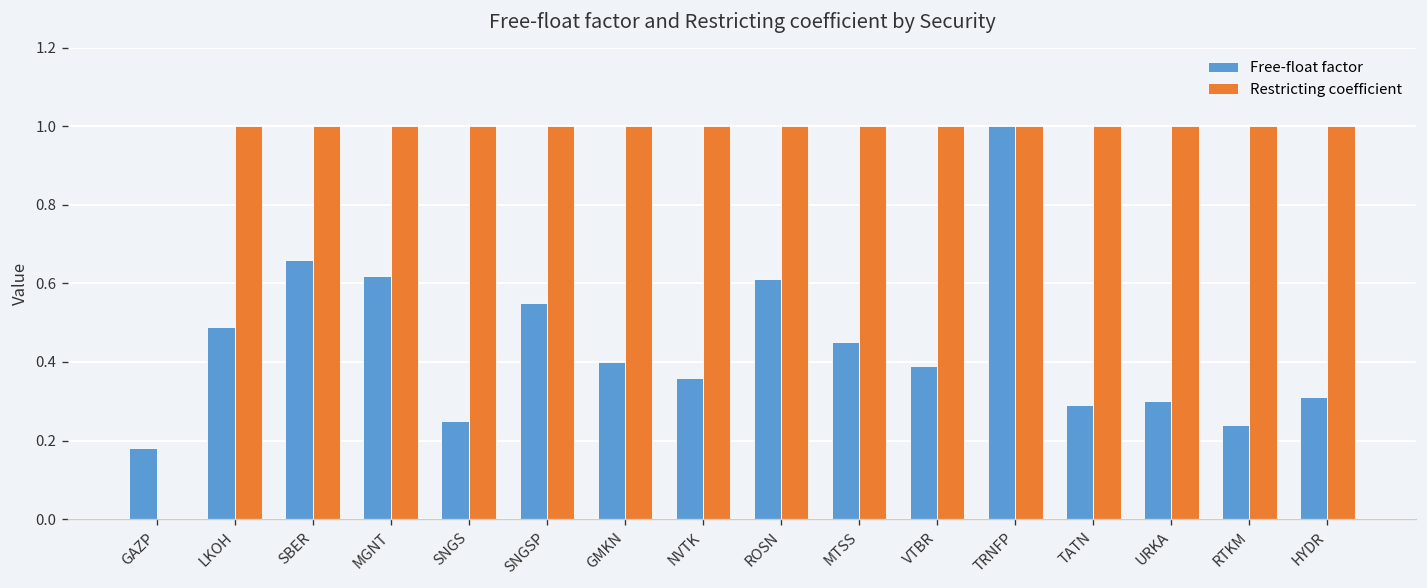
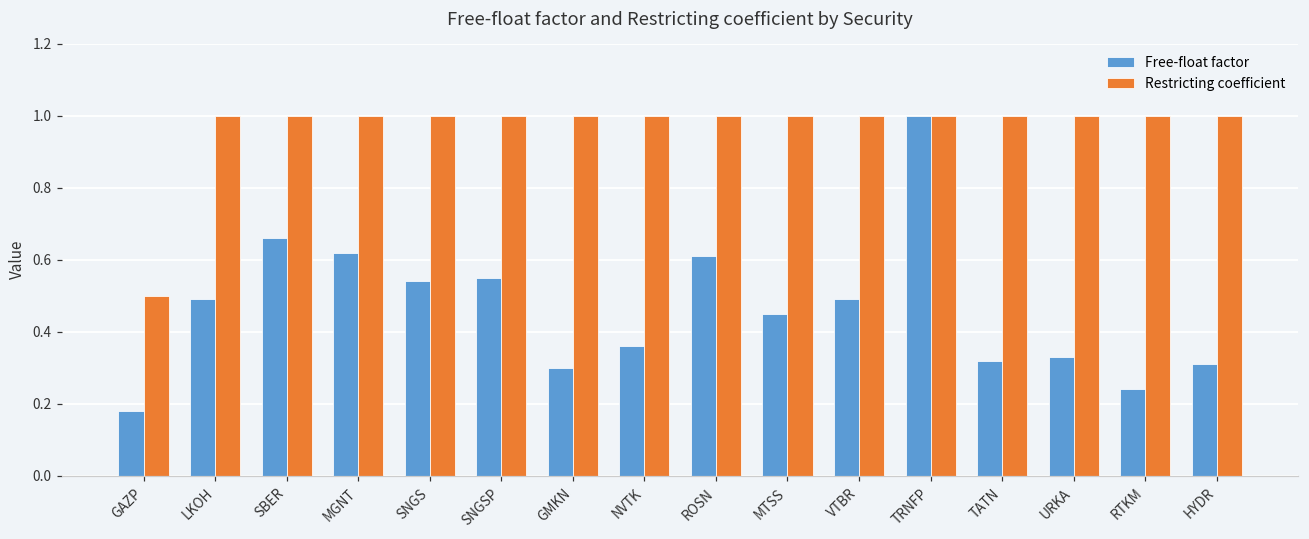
Restricting coefficient, GAZP: 0.0 -> 0.5
Free-float factor, SNGS: 0.25 -> 0.54
Free-float factor, GMKN: 0.4 -> 0.3
Free-float factor, VTBR: 0.39 -> 0.49
Free-float factor, TATN: 0.29 -> 0.32
Free-float factor, URKA: 0.30 -> 0.33
